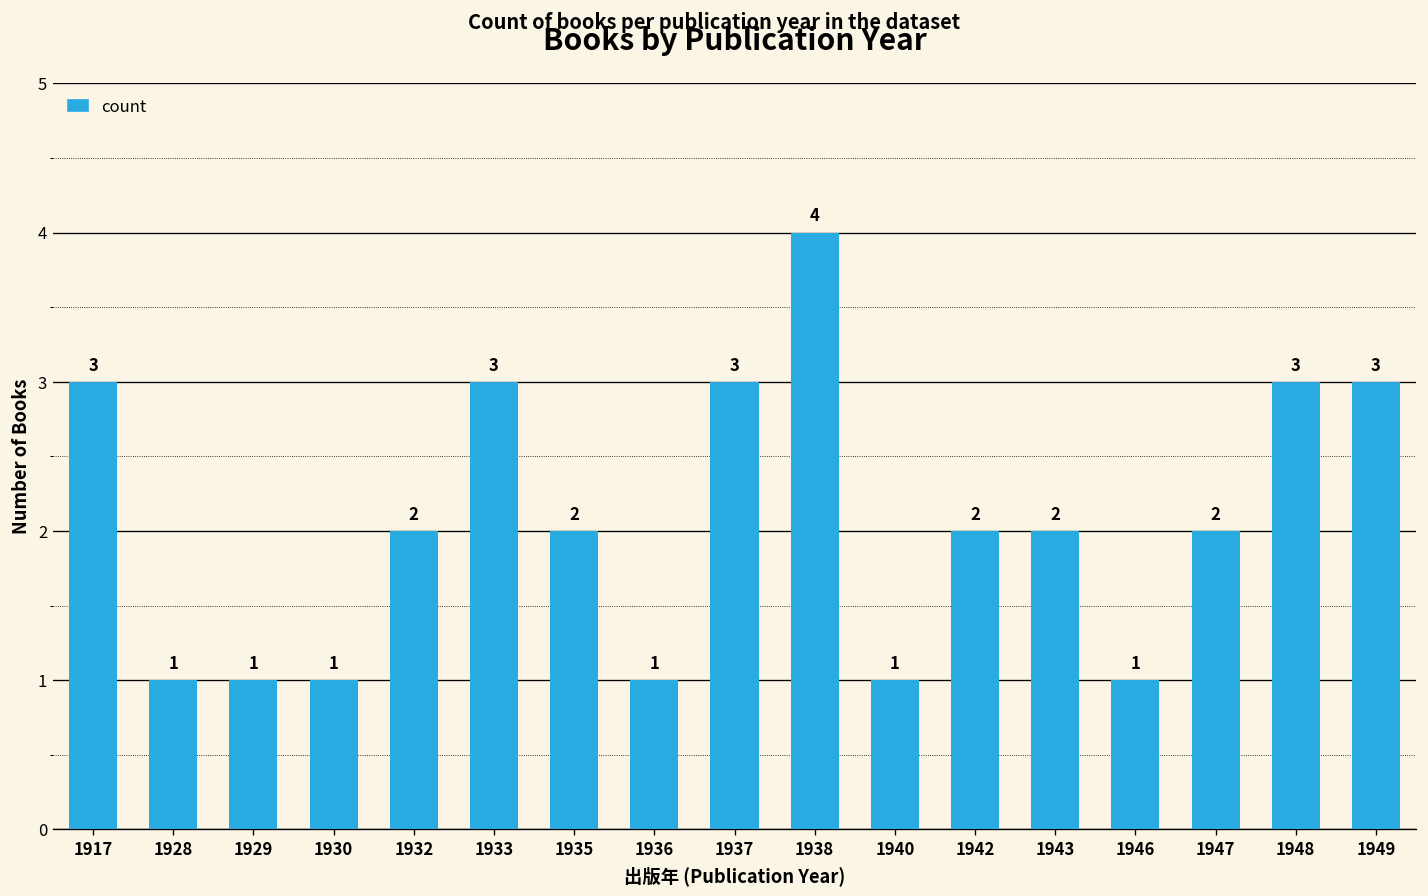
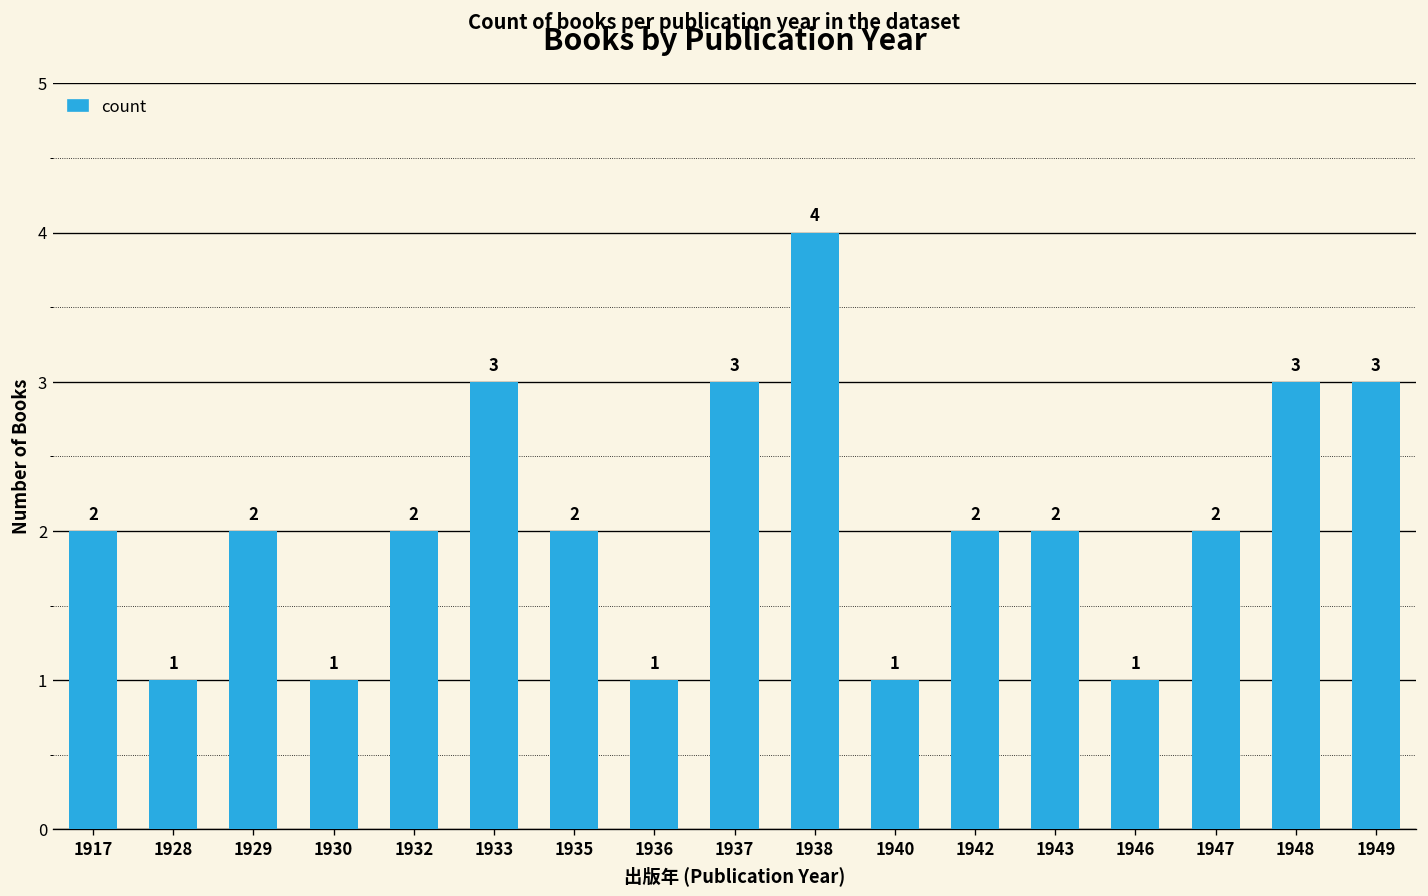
1917: 3 -> 2
1929: 1 -> 2
